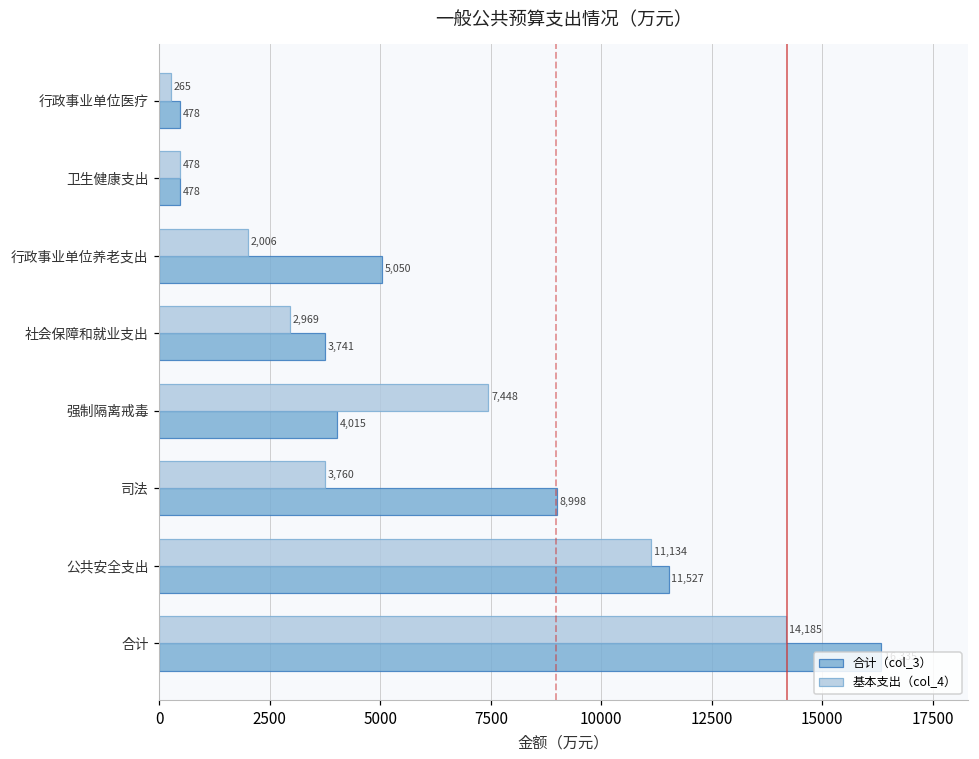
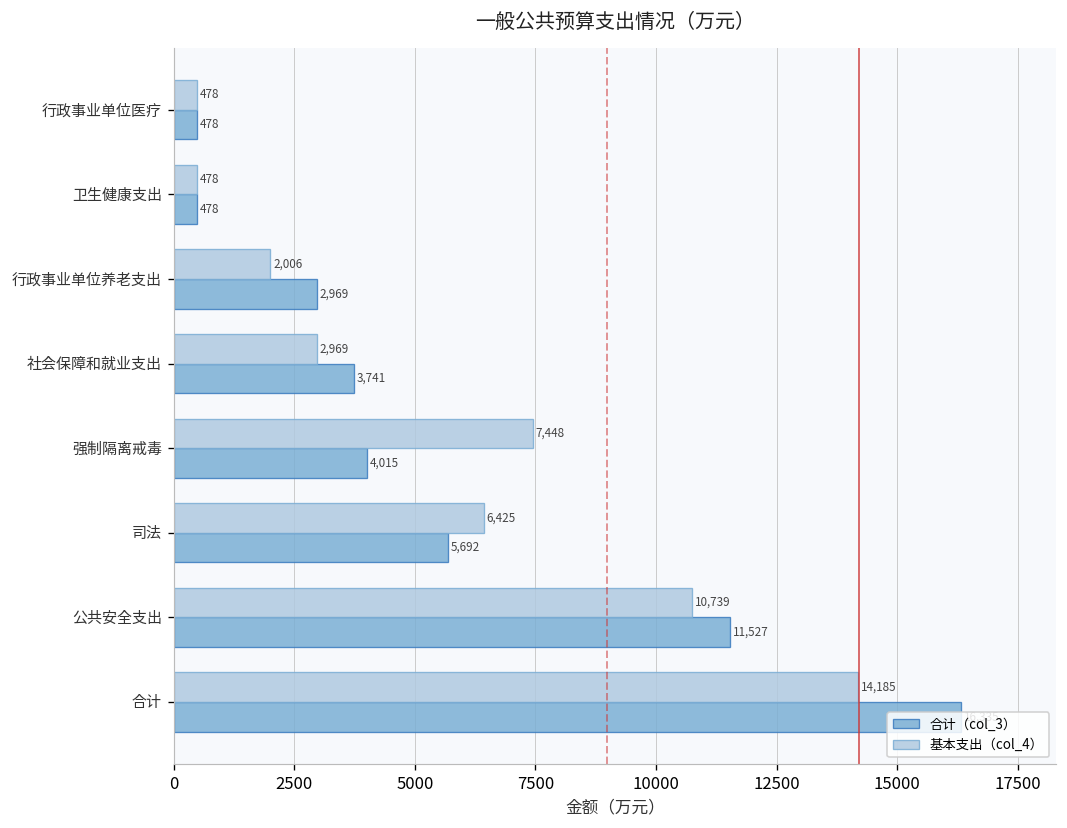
基本支出（col_4）, 行政事业单位医疗: 265 -> 478
合计（col_3）, 行政事业单位养老支出: 5,050 -> 2,969
基本支出（col_4）, 司法: 3,760 -> 6,425
合计（col_3）, 司法: 8,998 -> 5,692
基本支出（col_4）, 公共安全支出: 11,134 -> 10,739
